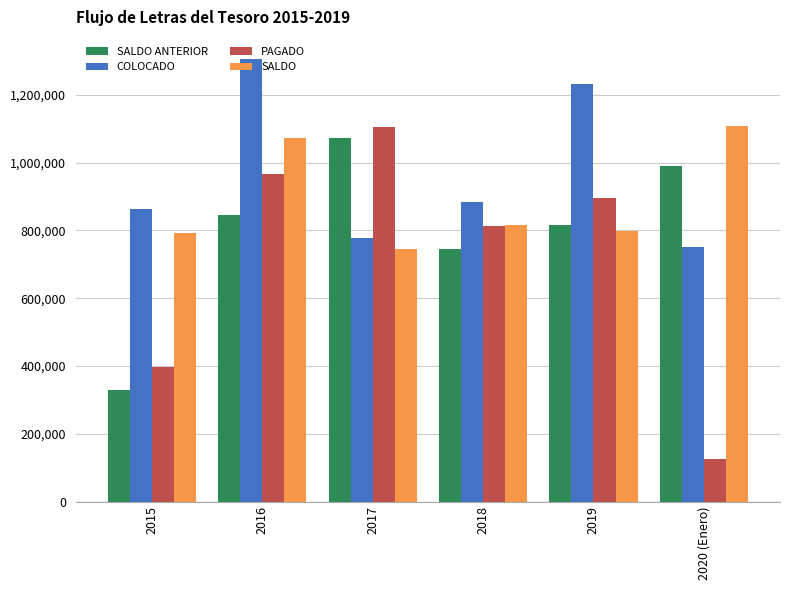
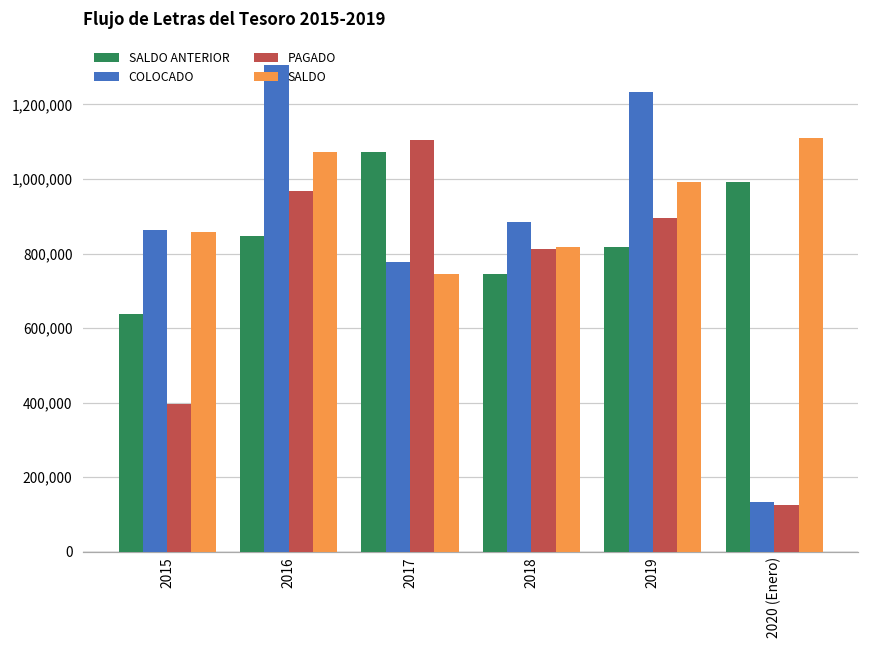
SALDO ANTERIOR, 2015: 330,000 -> 640,000
SALDO, 2015: 790,000 -> 860,000
SALDO, 2019: 800,000 -> 990,000
COLOCADO, 2020 (Enero): 750,000 -> 130,000
